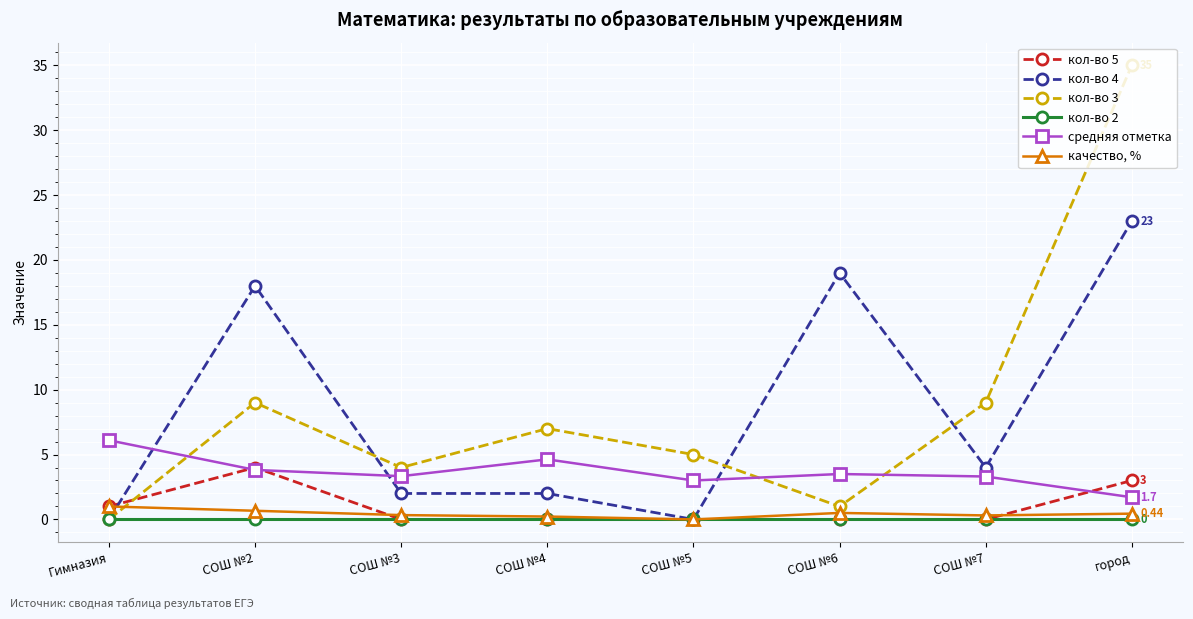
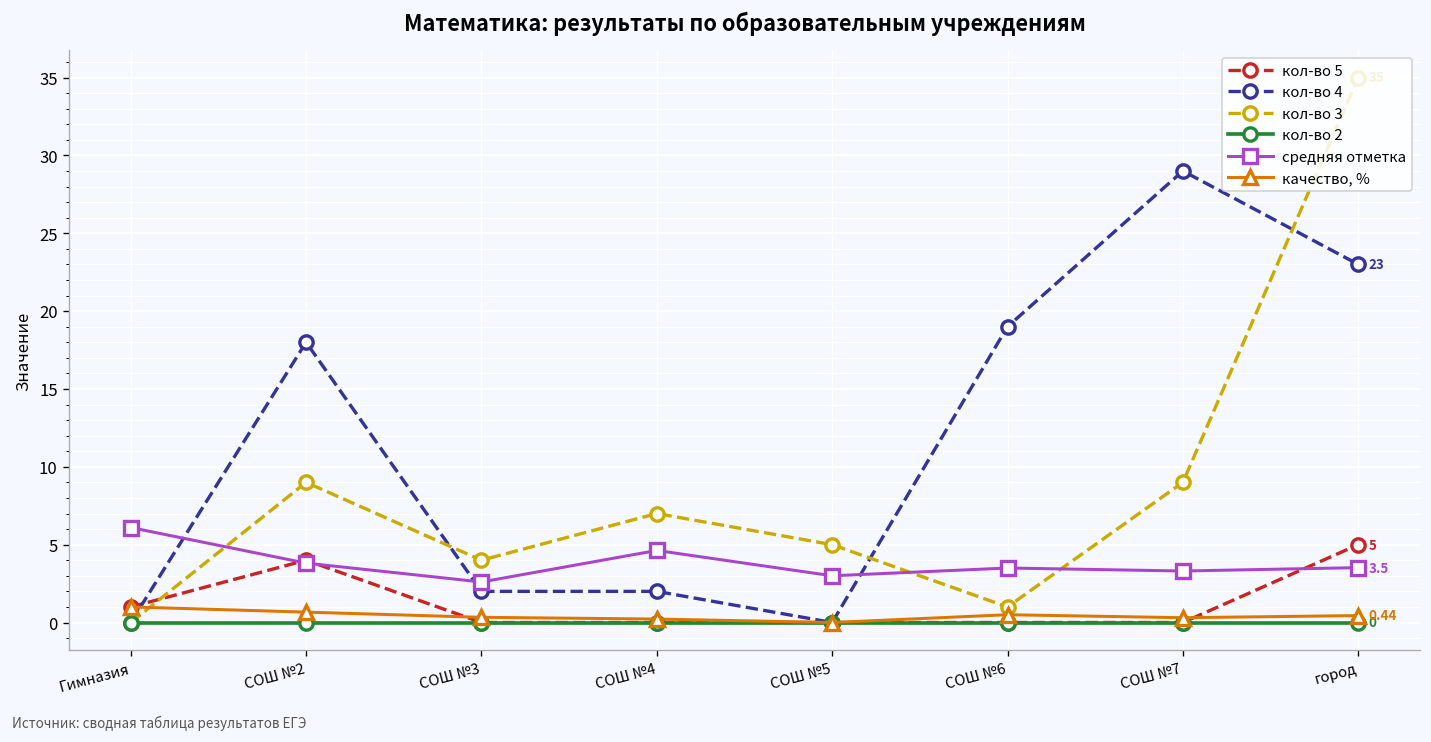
средняя отметка, СОШ №3: 3.3 -> 2.6
кол-во 4, СОШ №7: 4 -> 29
кол-во 5, город: 3 -> 5
средняя отметка, город: 1.7 -> 3.5
